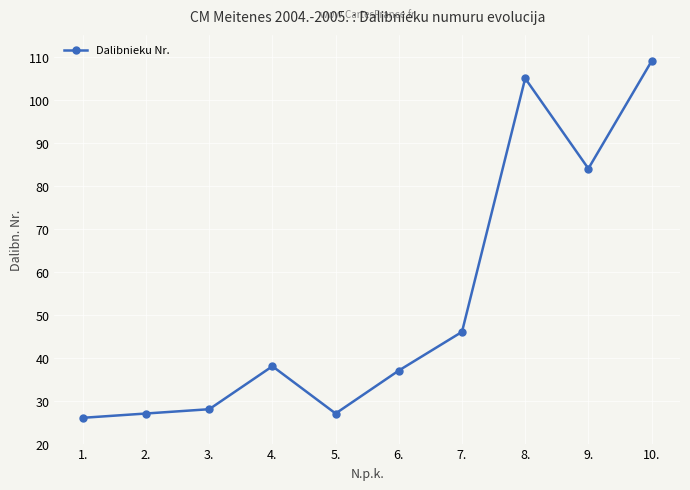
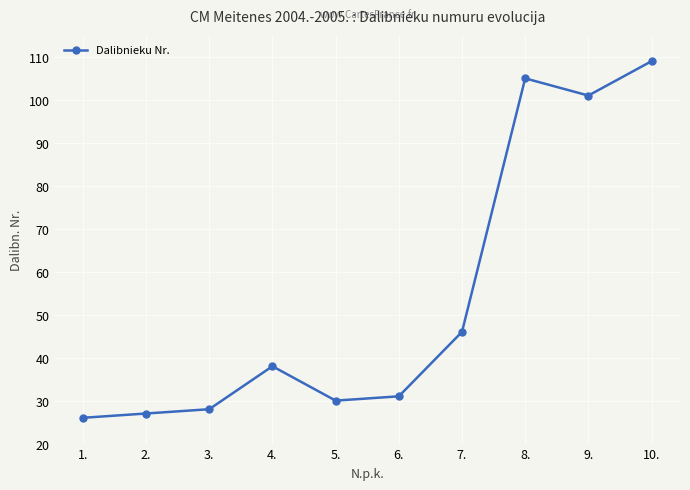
5.: 27 -> 30
6.: 37 -> 31
9.: 84 -> 101
